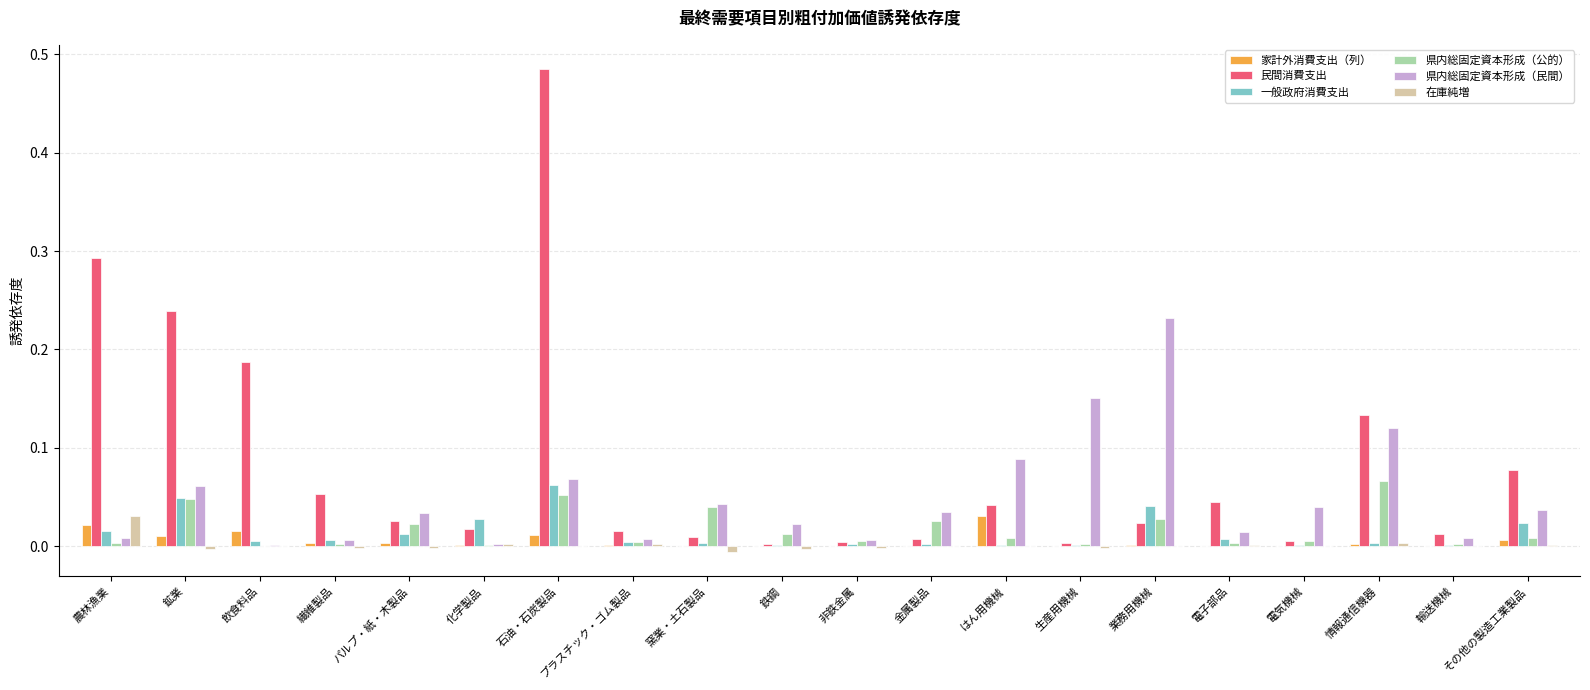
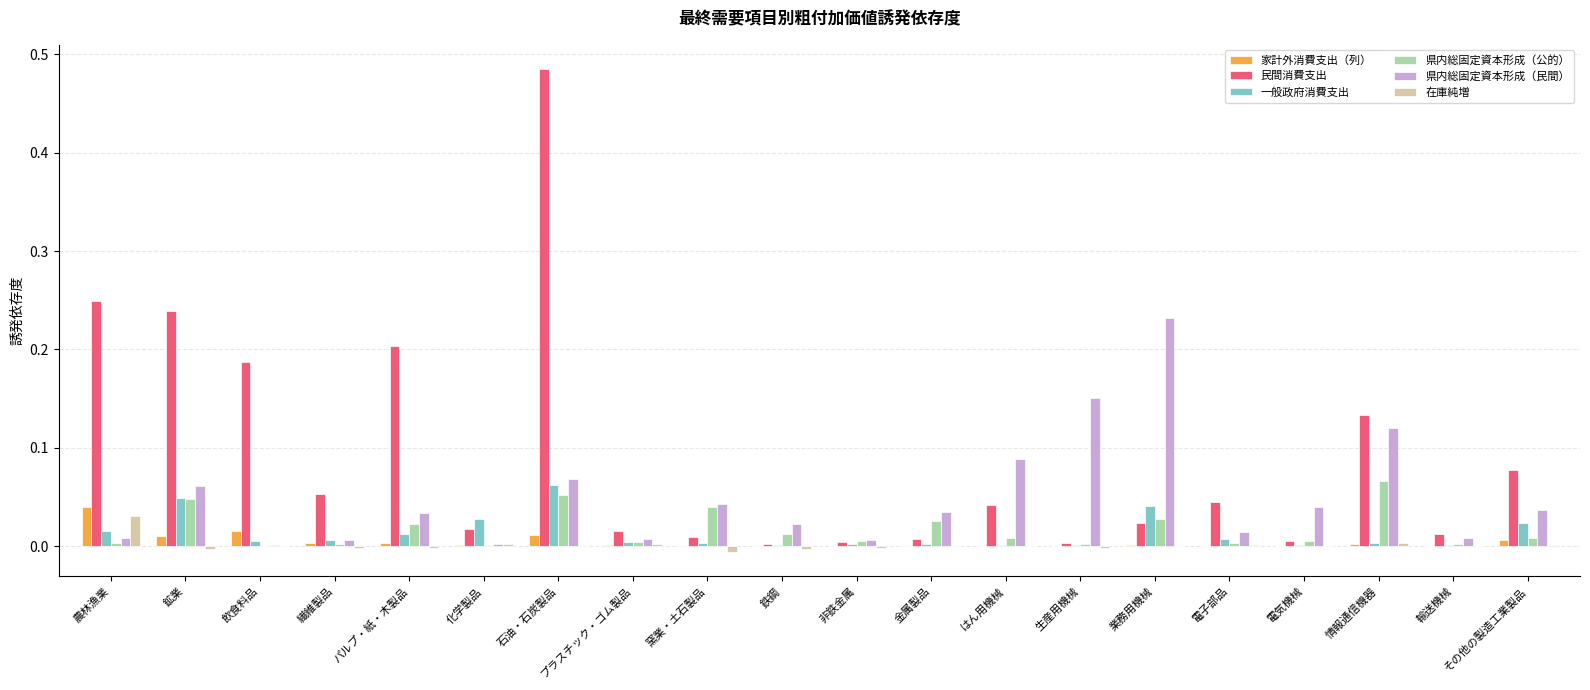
家計外消費支出（列）, 農林漁業: 0.02 -> 0.04
民間消費支出, 農林漁業: 0.29 -> 0.25
民間消費支出, パルプ・紙・木製品: 0.03 -> 0.20
家計外消費支出（列）, はん用機械: 0.03 -> 0.00
